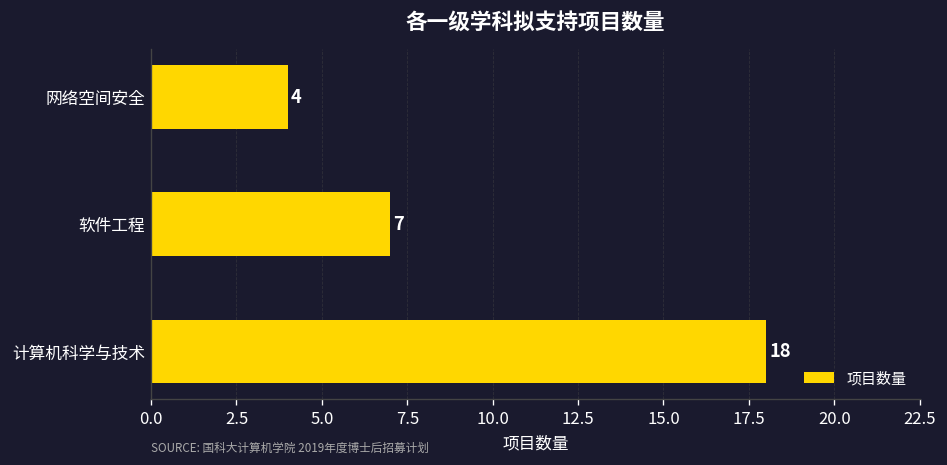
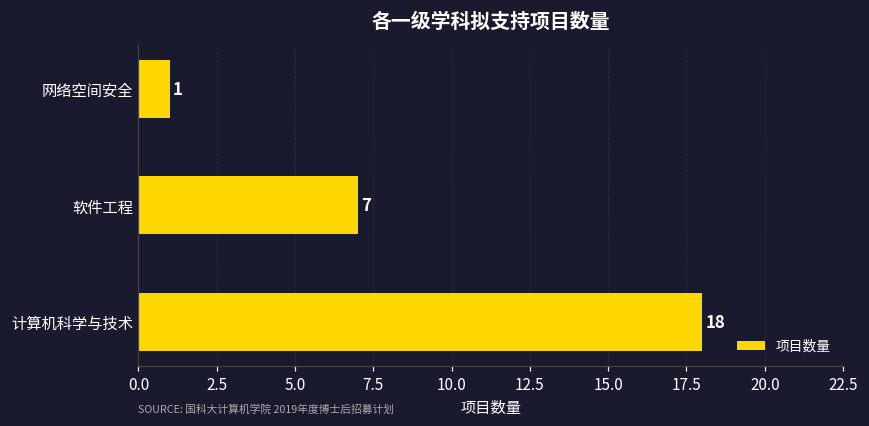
网络空间安全: 4 -> 1
